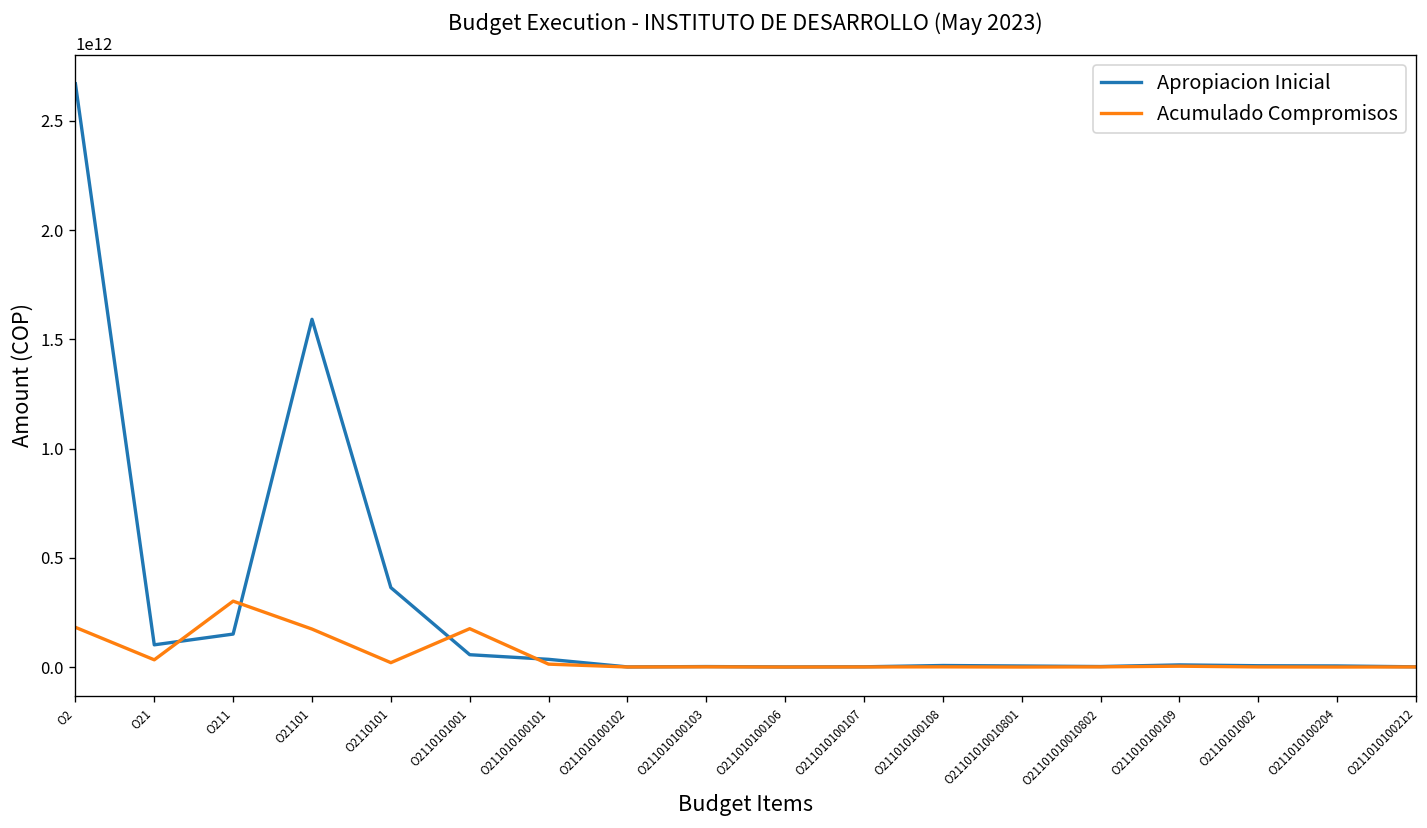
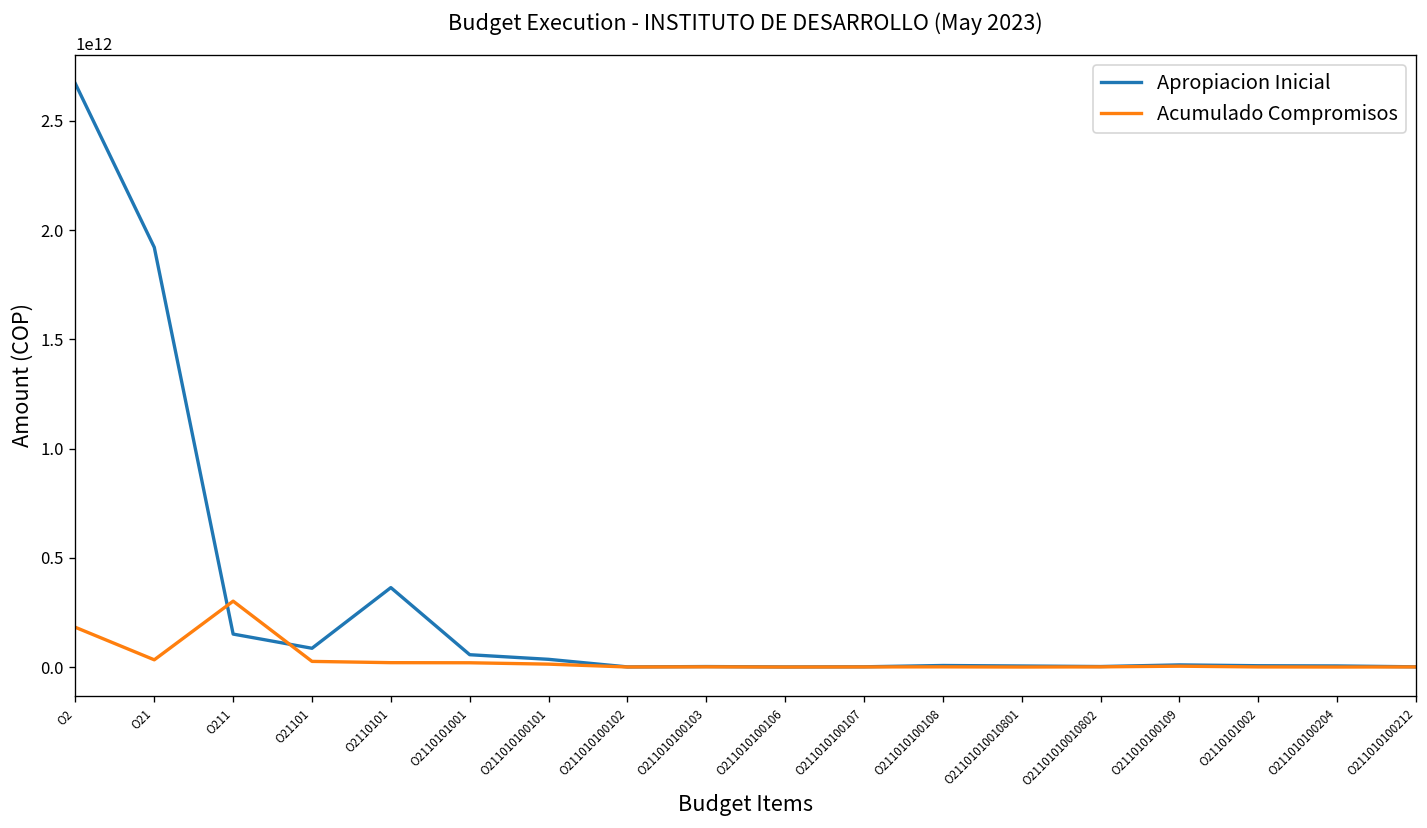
Apropiacion Inicial, O21: 100000000000 -> 1920000000000
Apropiacion Inicial, O21101: 1590000000000 -> 90000000000
Acumulado Compromisos, O21101: 170000000000 -> 30000000000
Acumulado Compromisos, O2110101001: 180000000000 -> 20000000000
